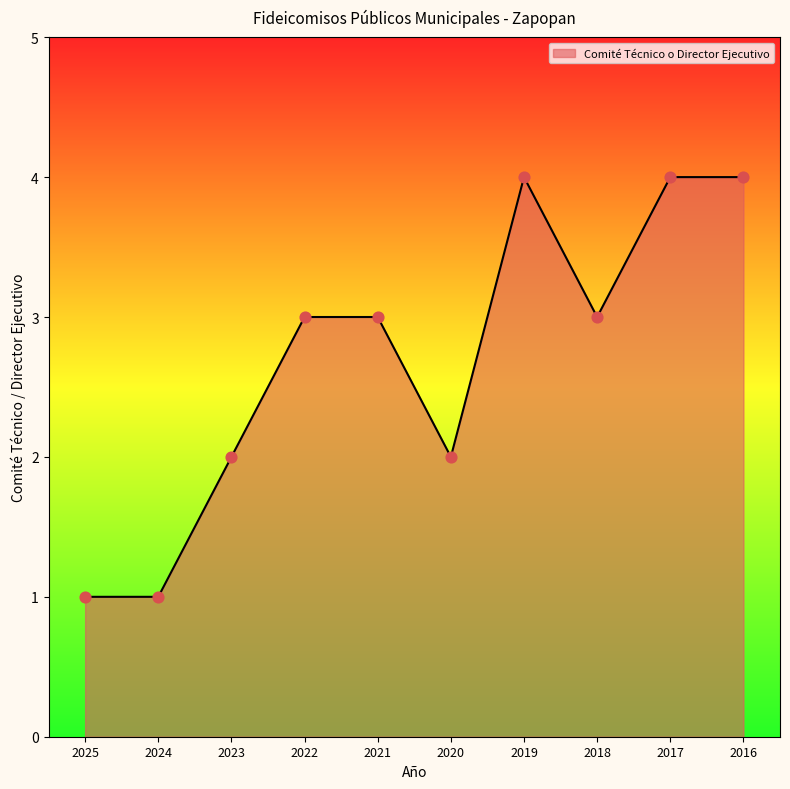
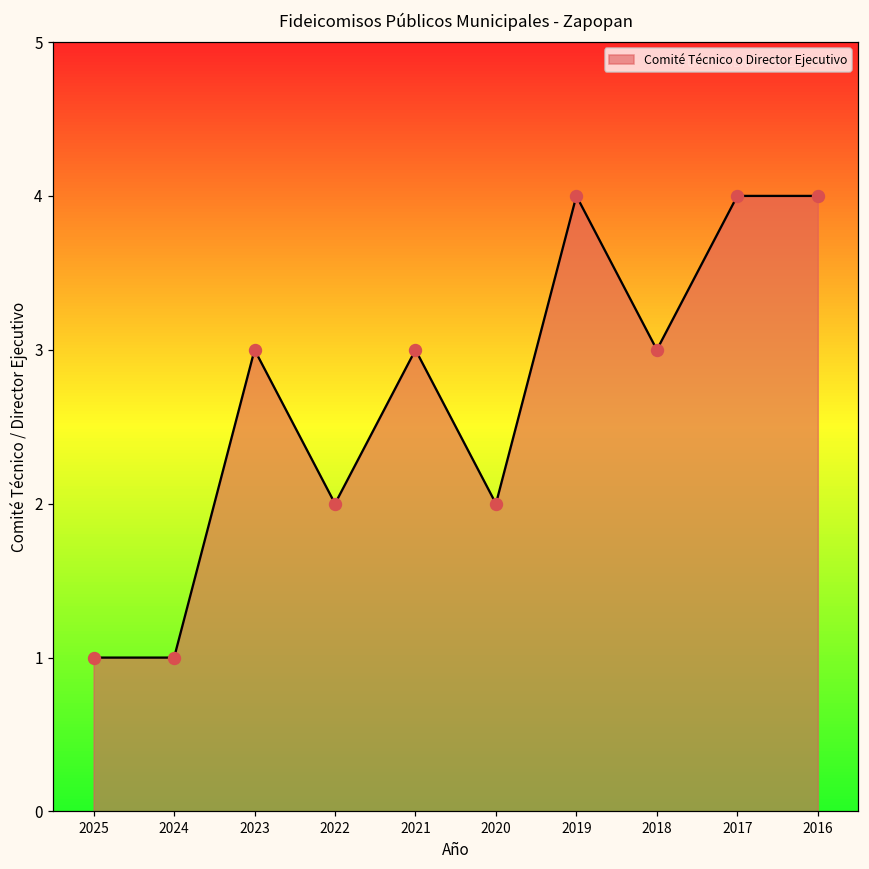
2023: 2 -> 3
2022: 3 -> 2
